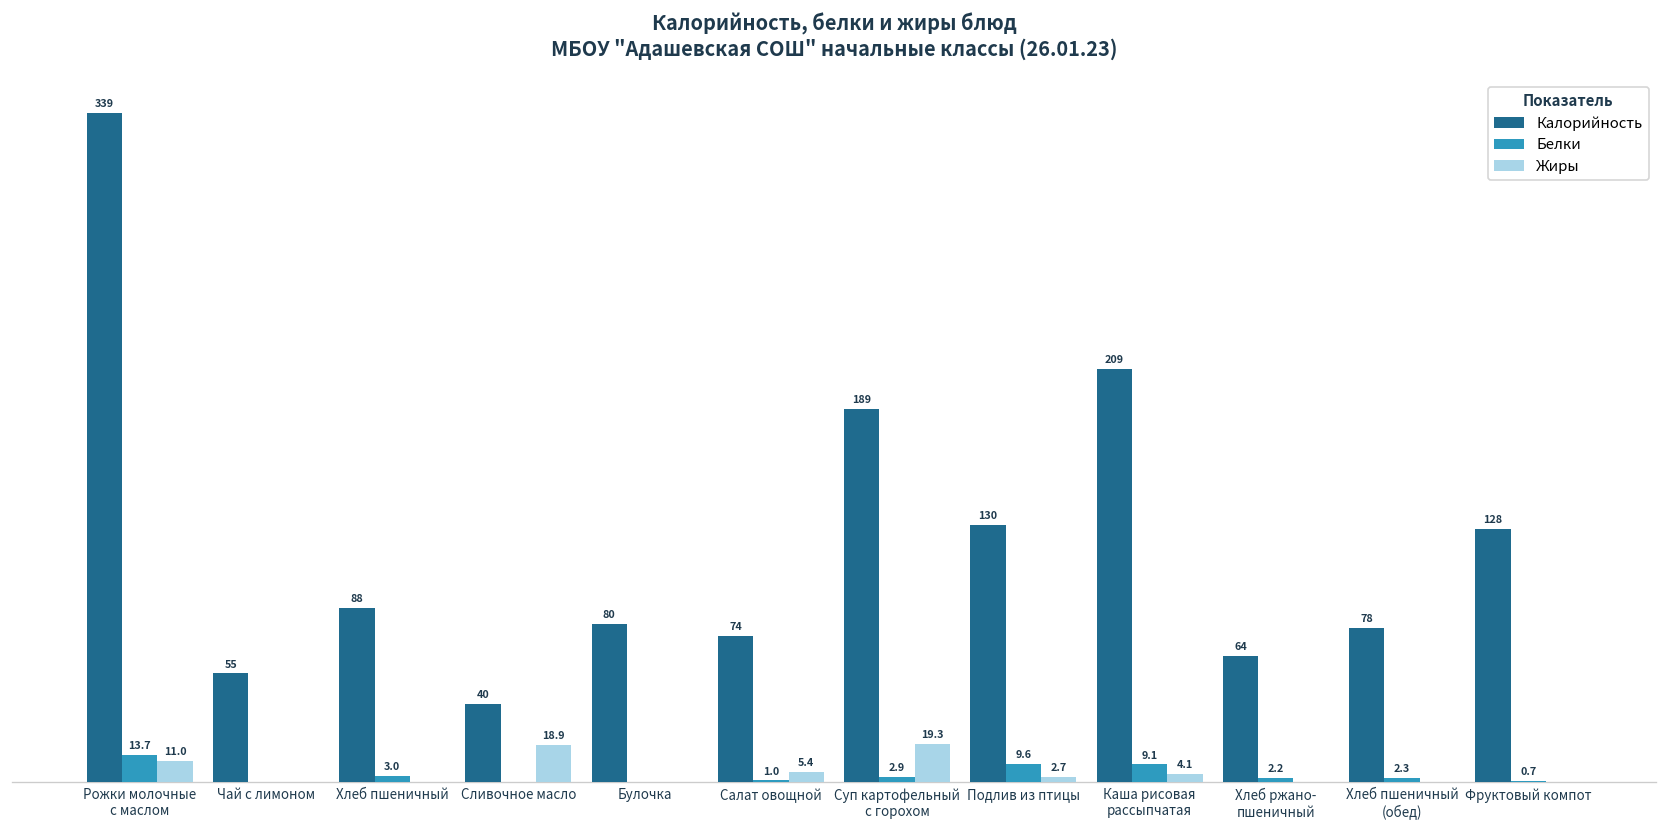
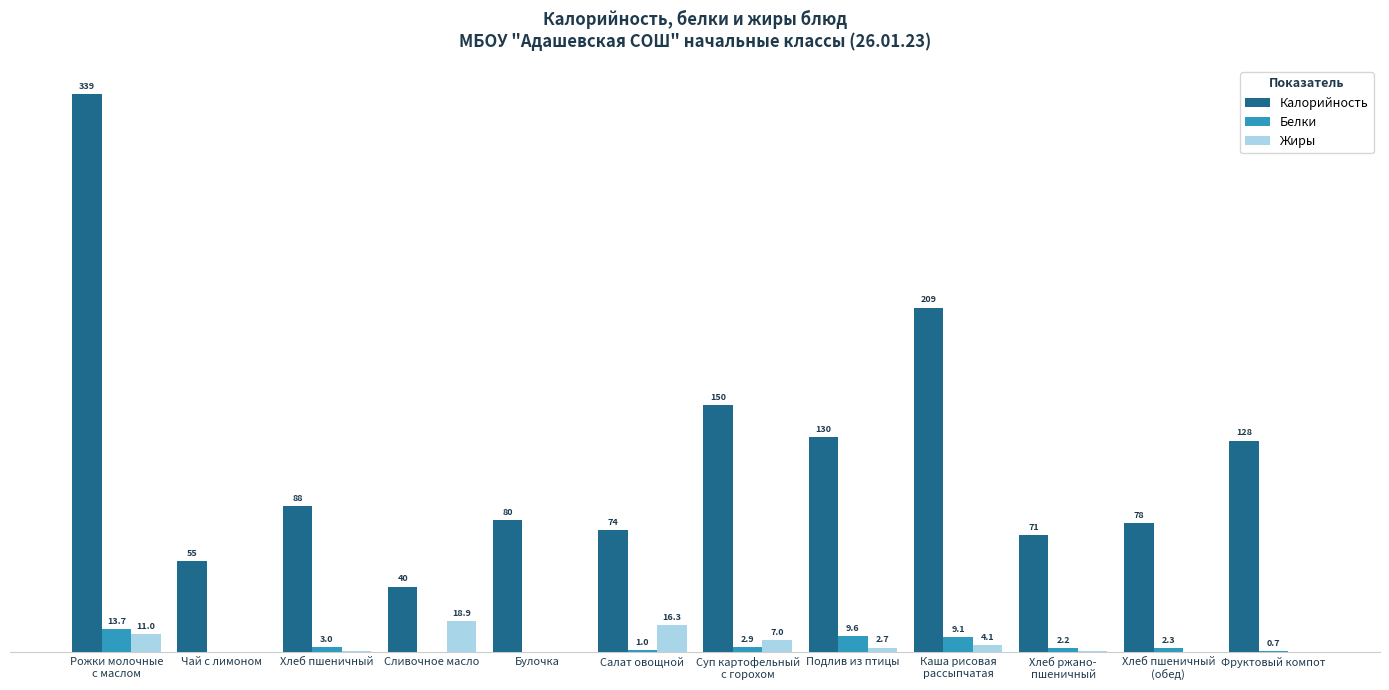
Жиры, Салат овощной: 5.4 -> 16.3
Калорийность, Суп картофельный с горохом: 189 -> 150
Жиры, Суп картофельный с горохом: 19.3 -> 7.0
Калорийность, Хлеб ржано- пшеничный: 64 -> 71
